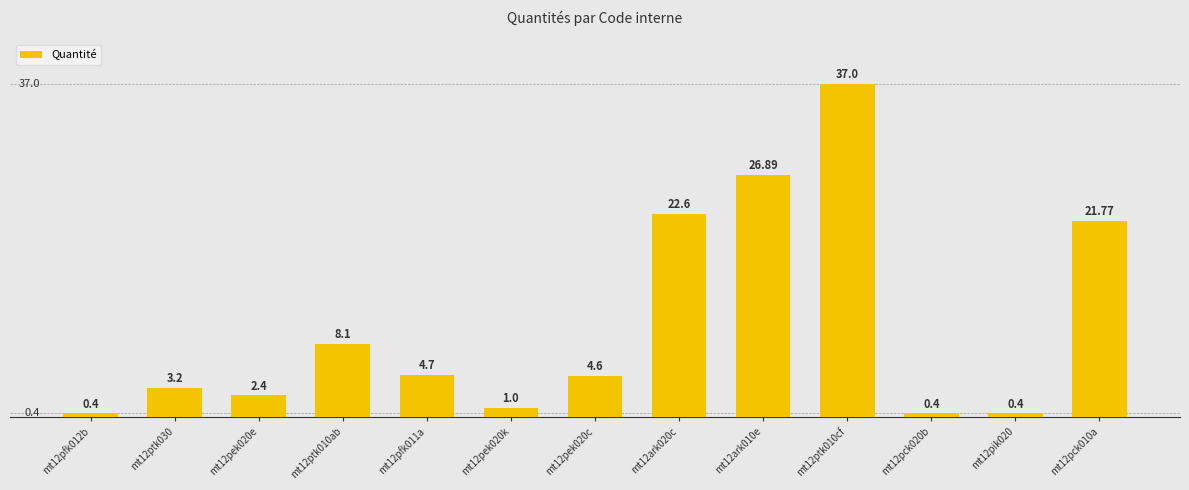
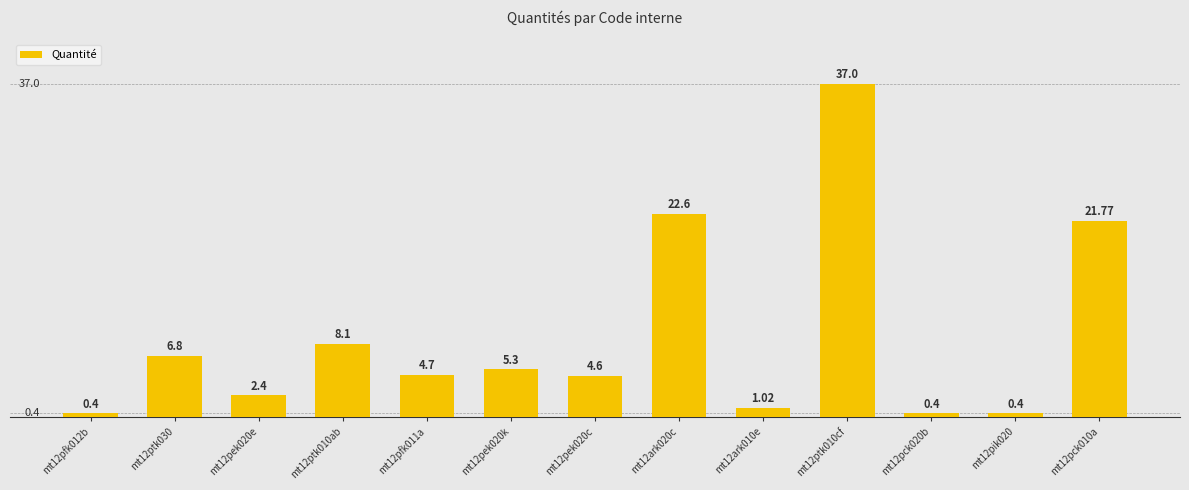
mt12ptk030: 3.2 -> 6.8
mt12pek020k: 1.0 -> 5.3
mt12ark010e: 26.89 -> 1.02
